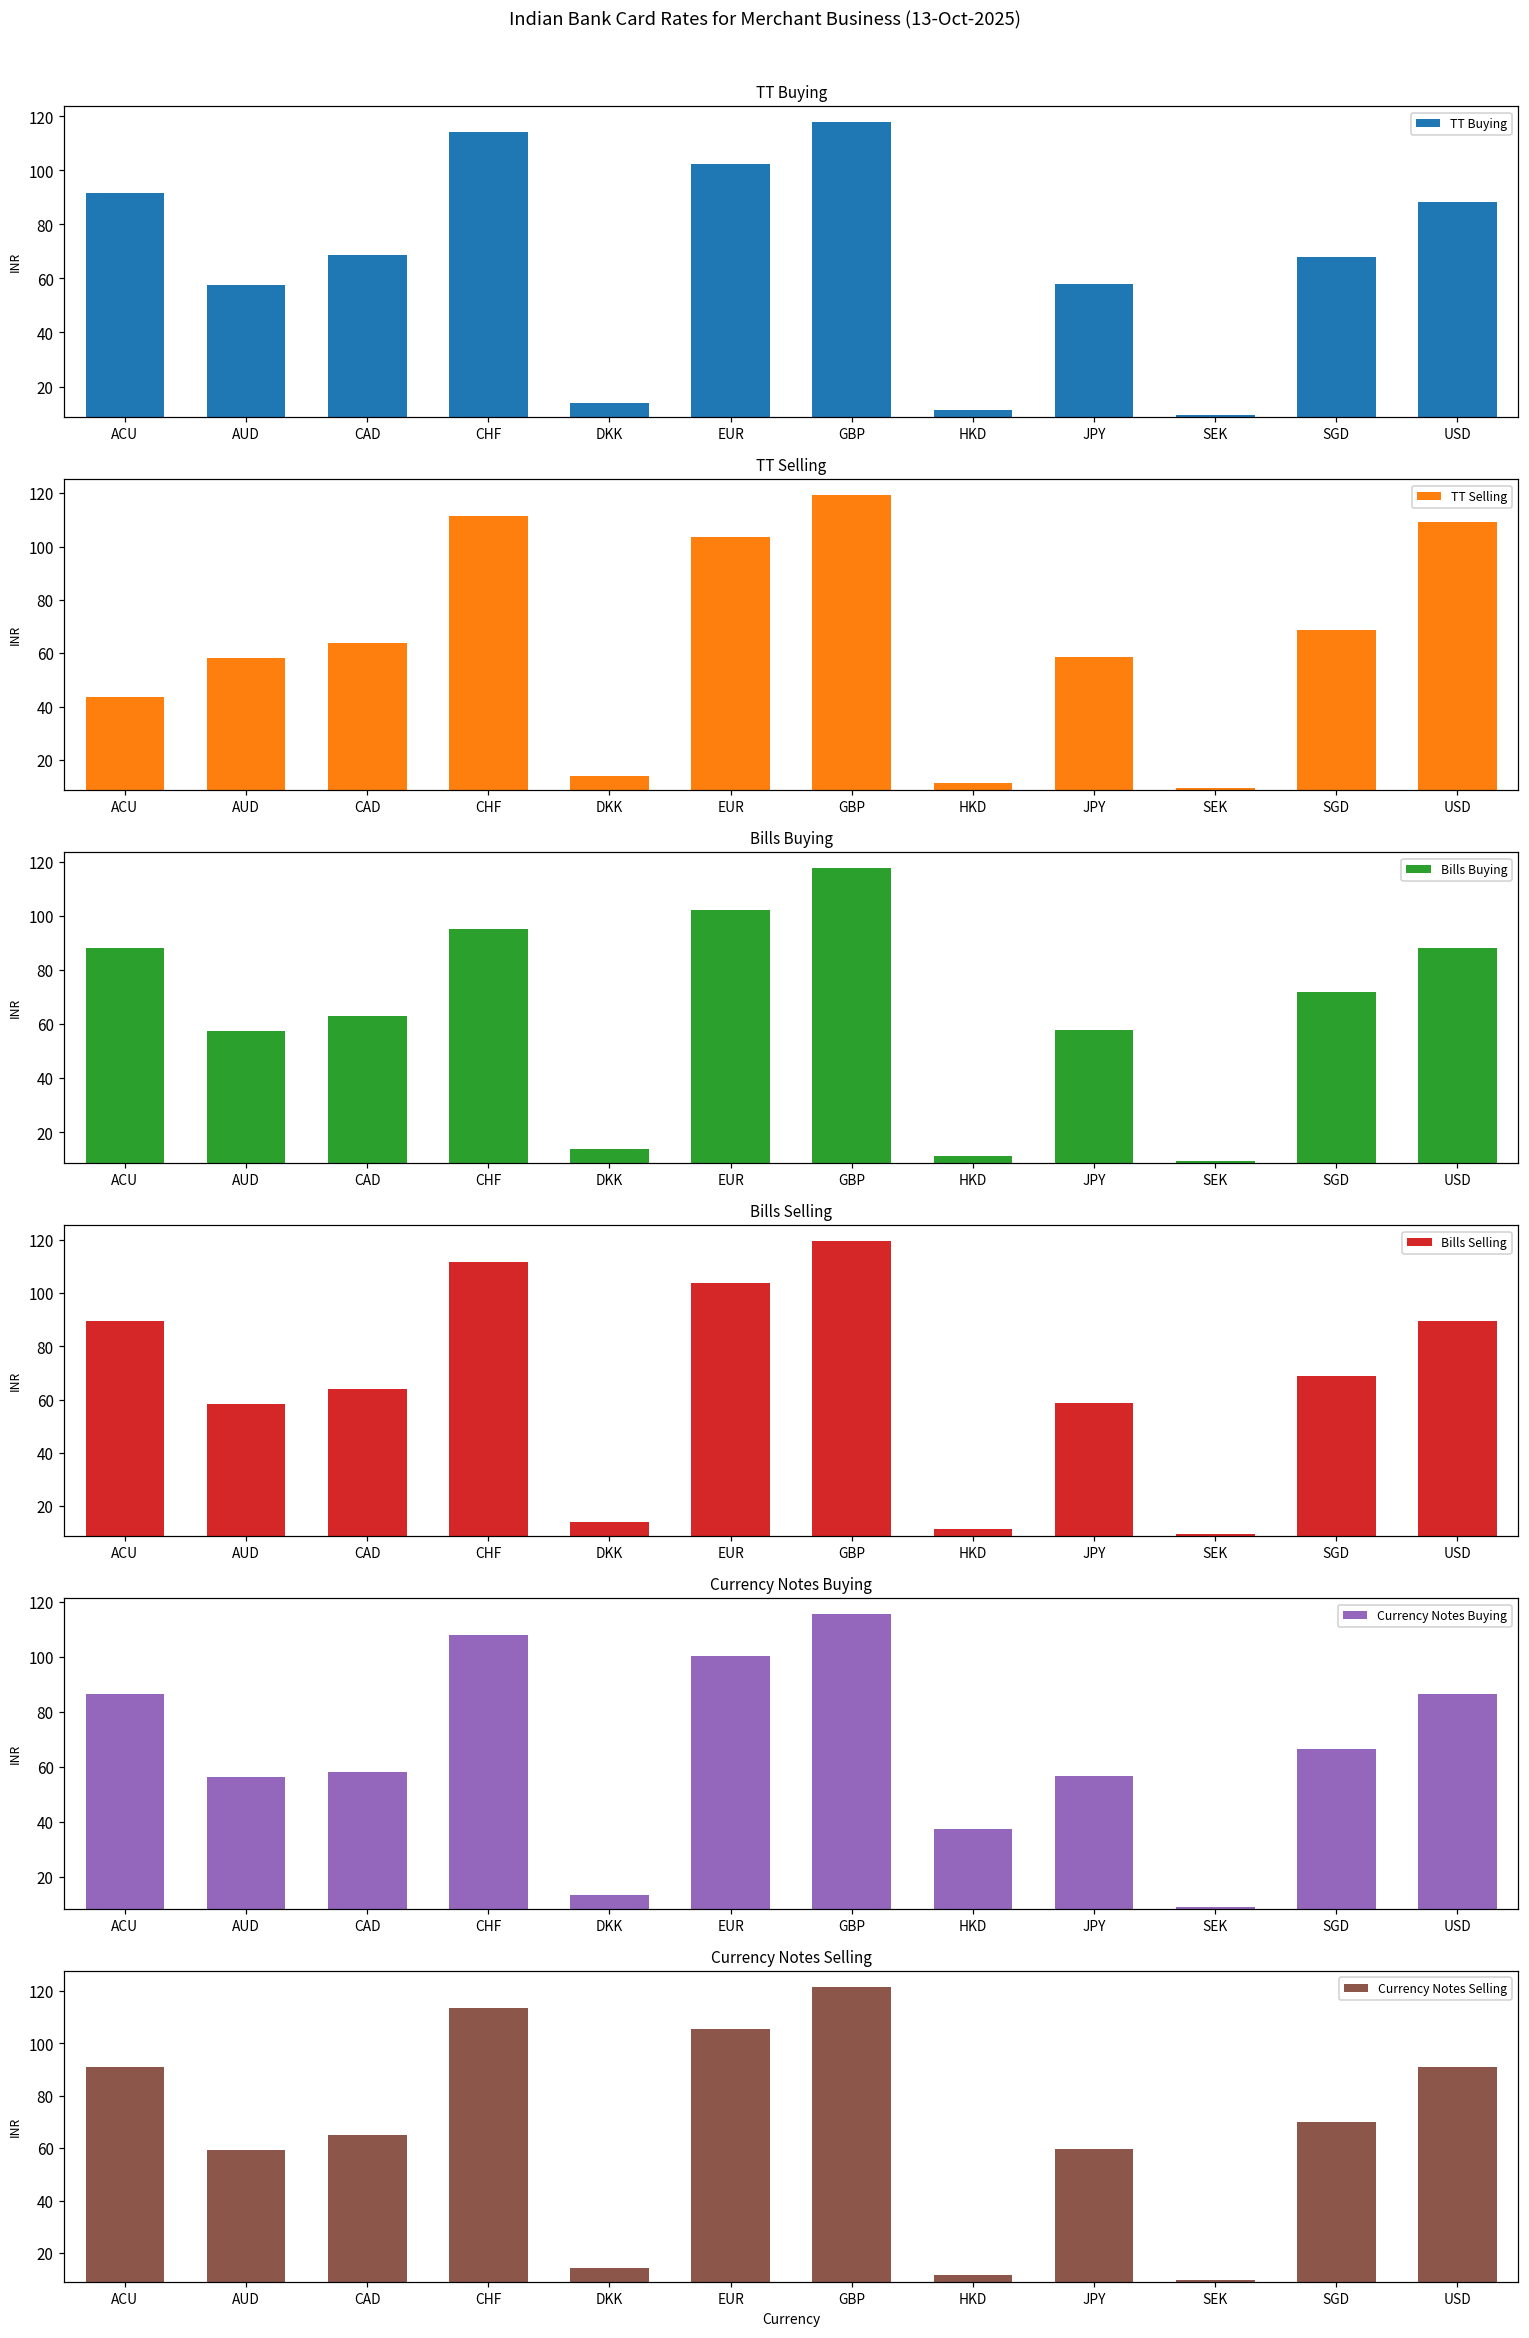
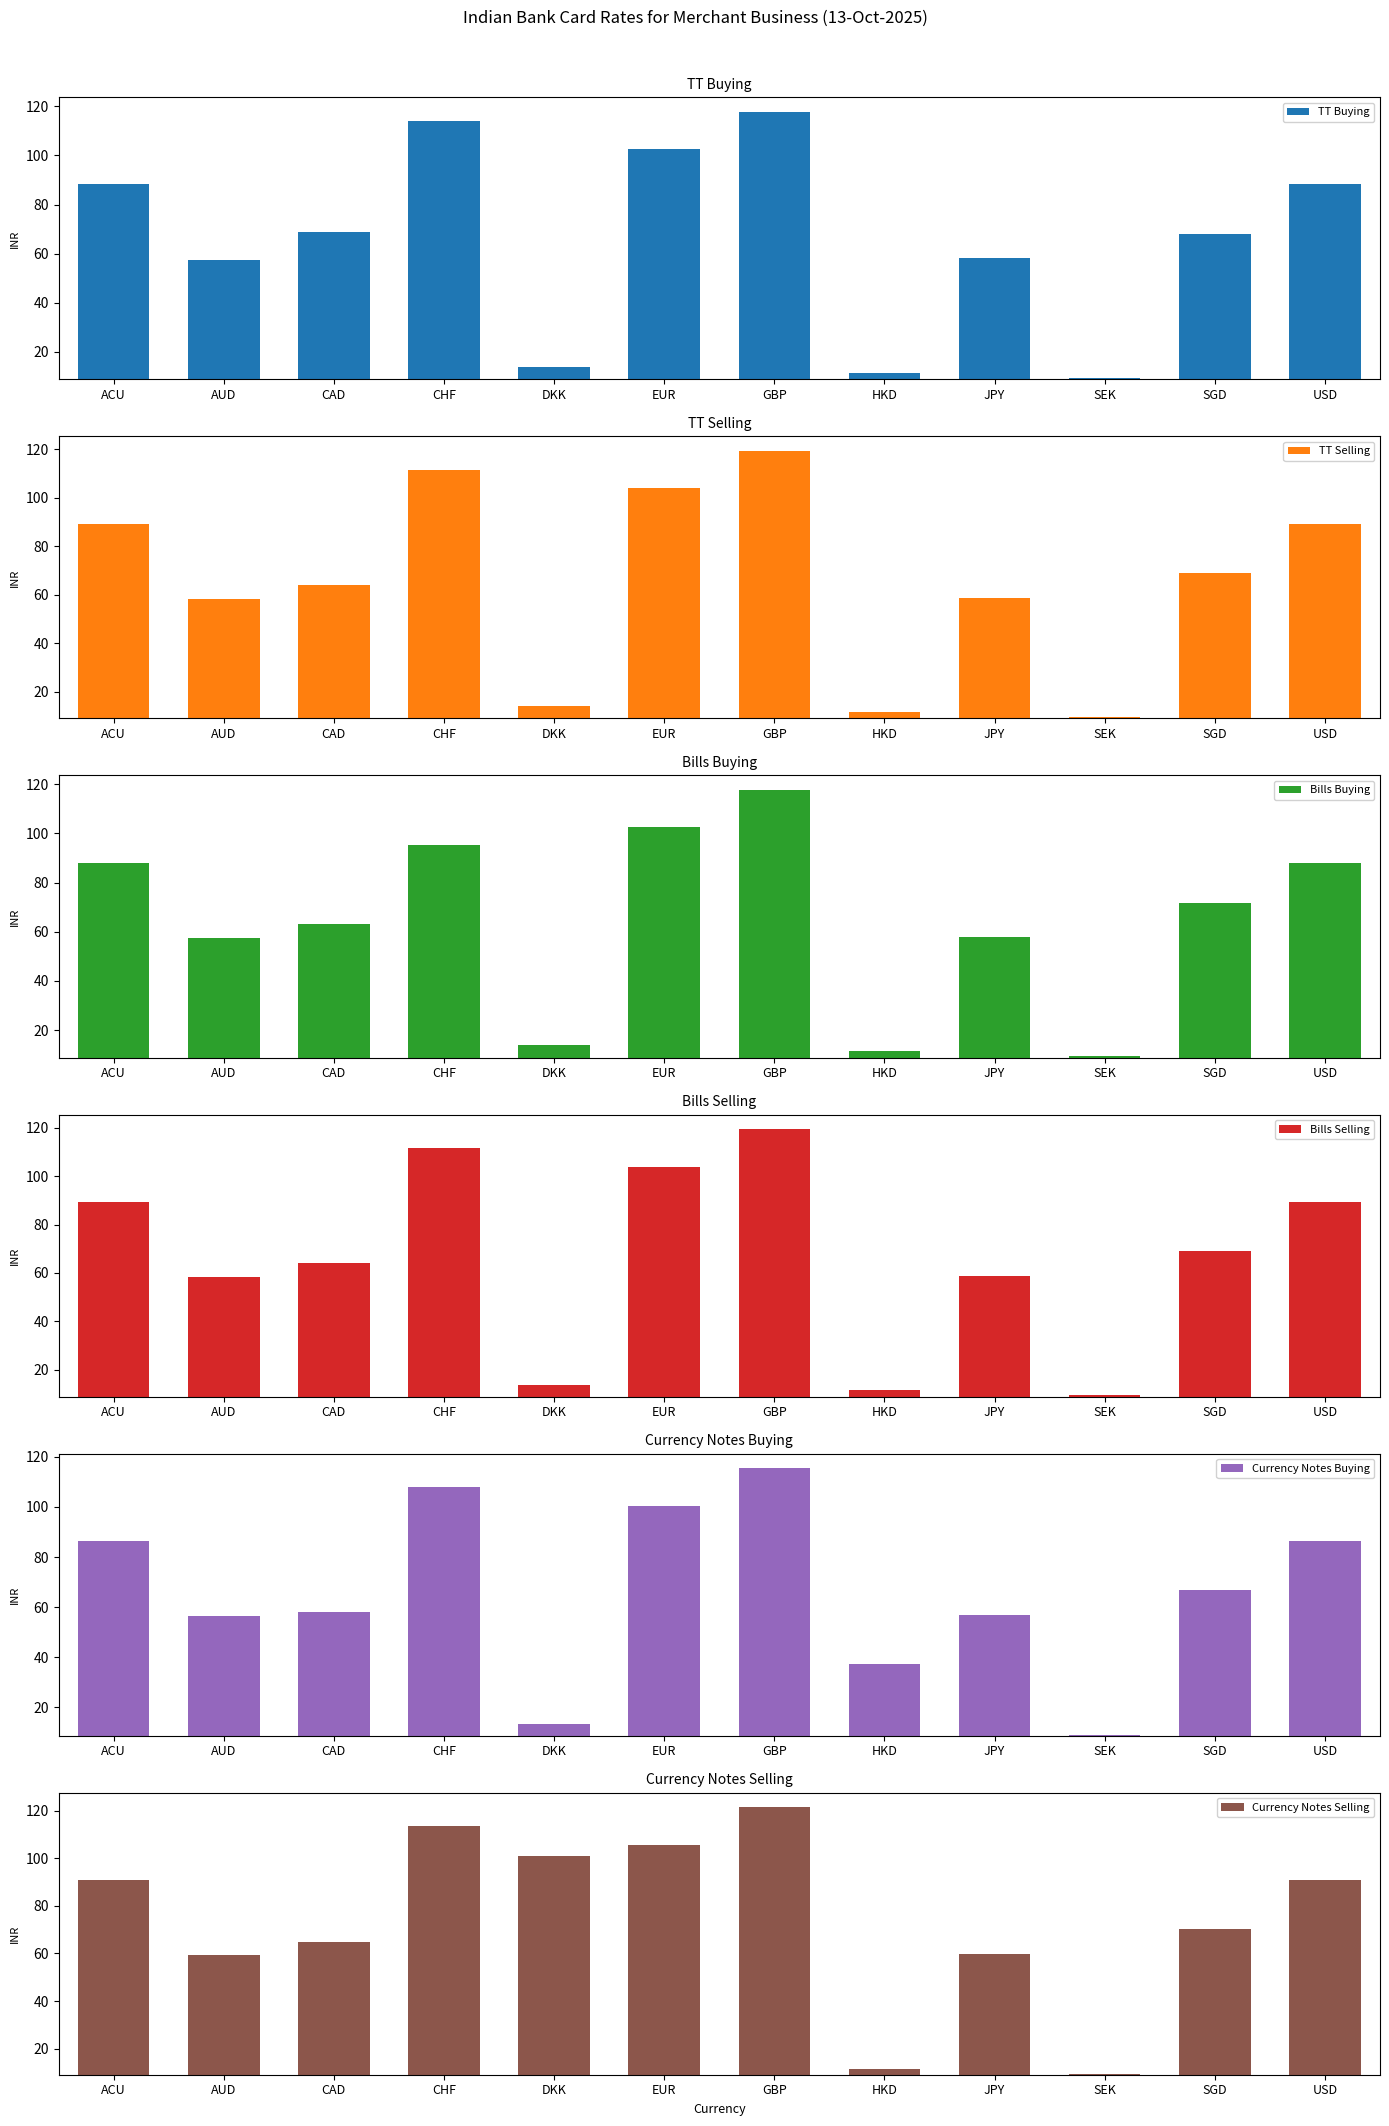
TT Buying, ACU: 92 -> 88
TT Selling, ACU: 44 -> 89
TT Selling, USD: 109 -> 89
Currency Notes Selling, DKK: 14 -> 101
